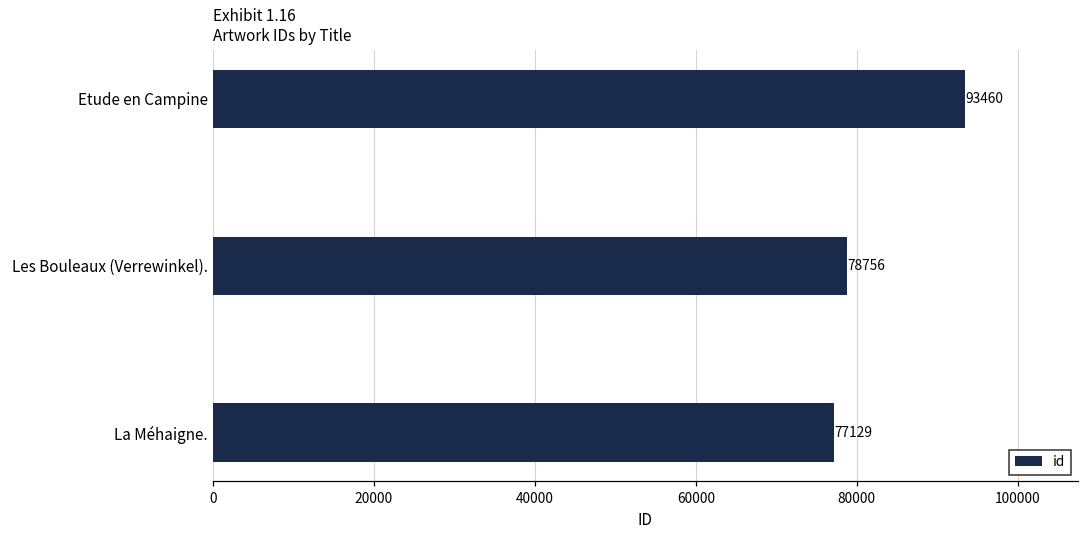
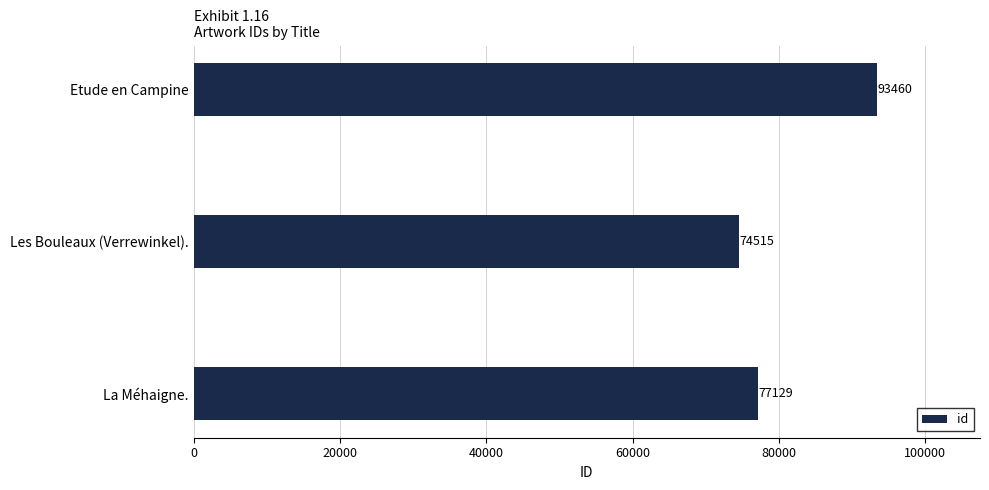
Les Bouleaux (Verrewinkel).: 78756 -> 74515
